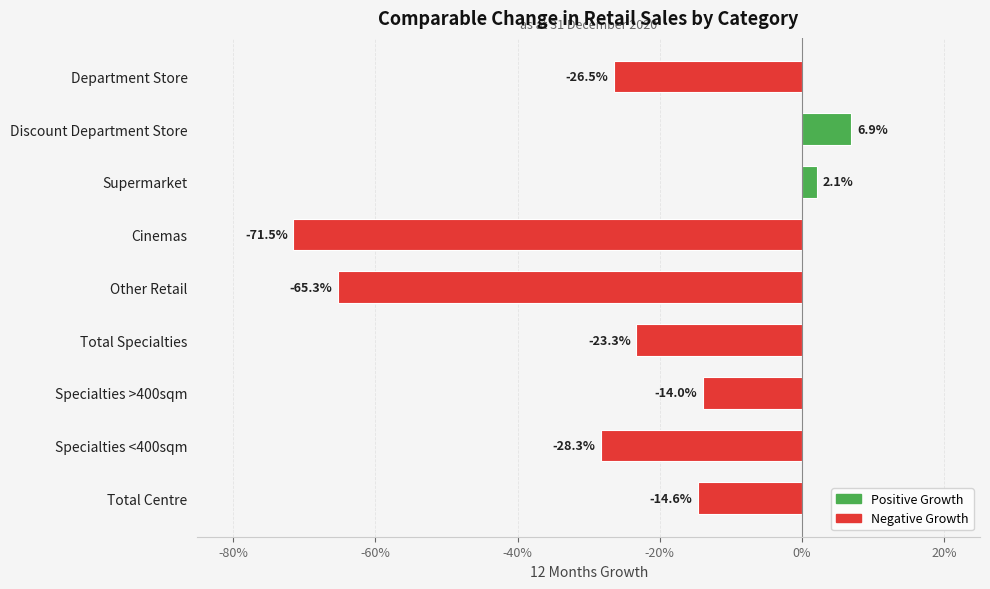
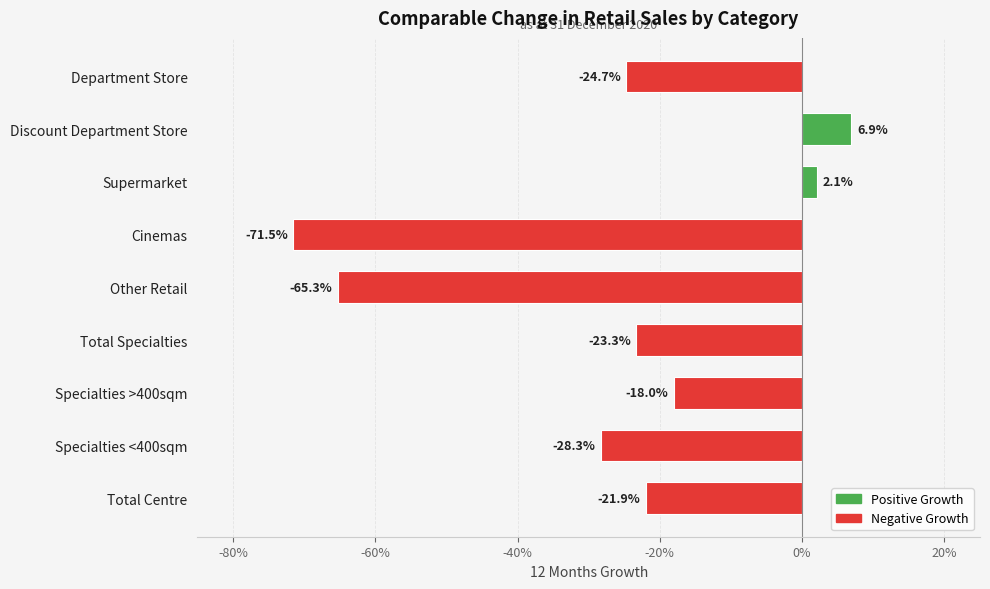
Department Store: -26.5% -> -24.7%
Specialties >400sqm: -14.0% -> -18.0%
Total Centre: -14.6% -> -21.9%
